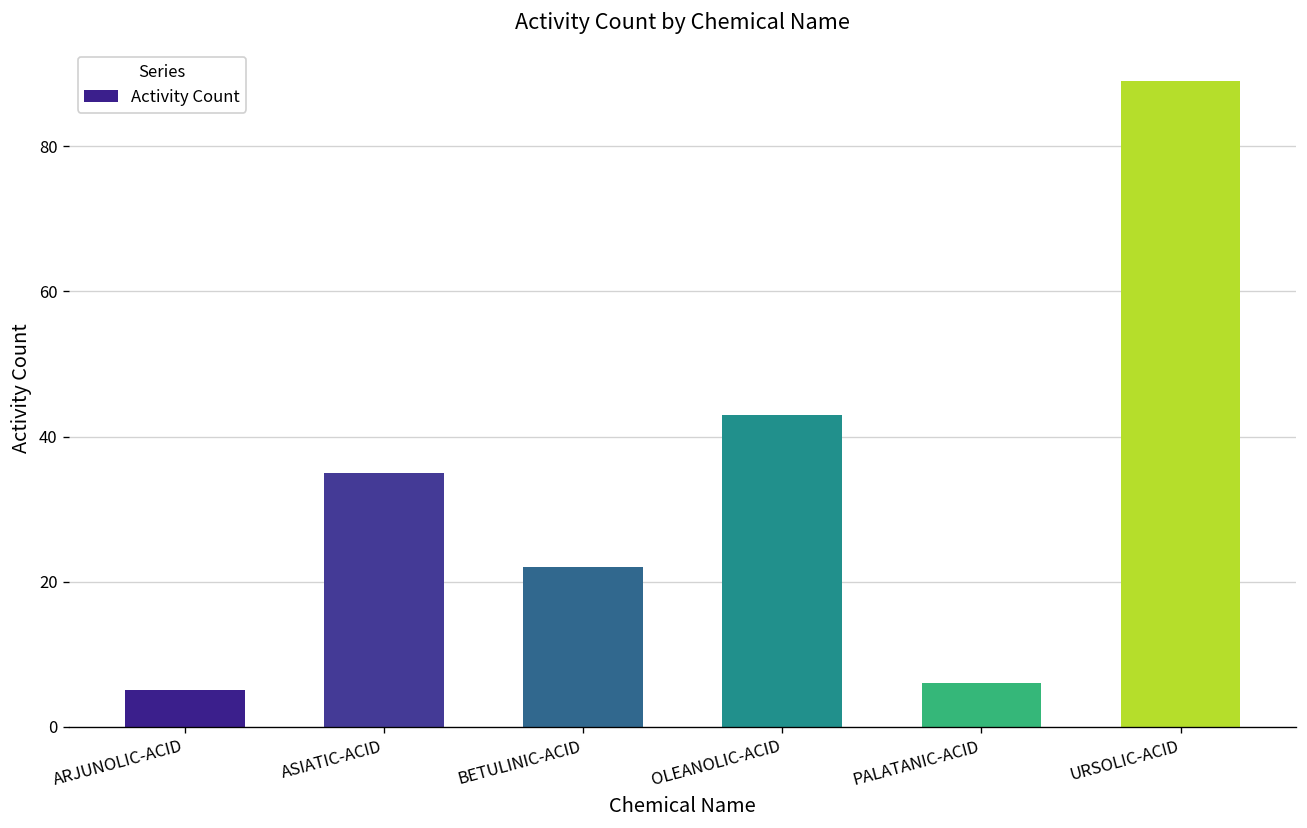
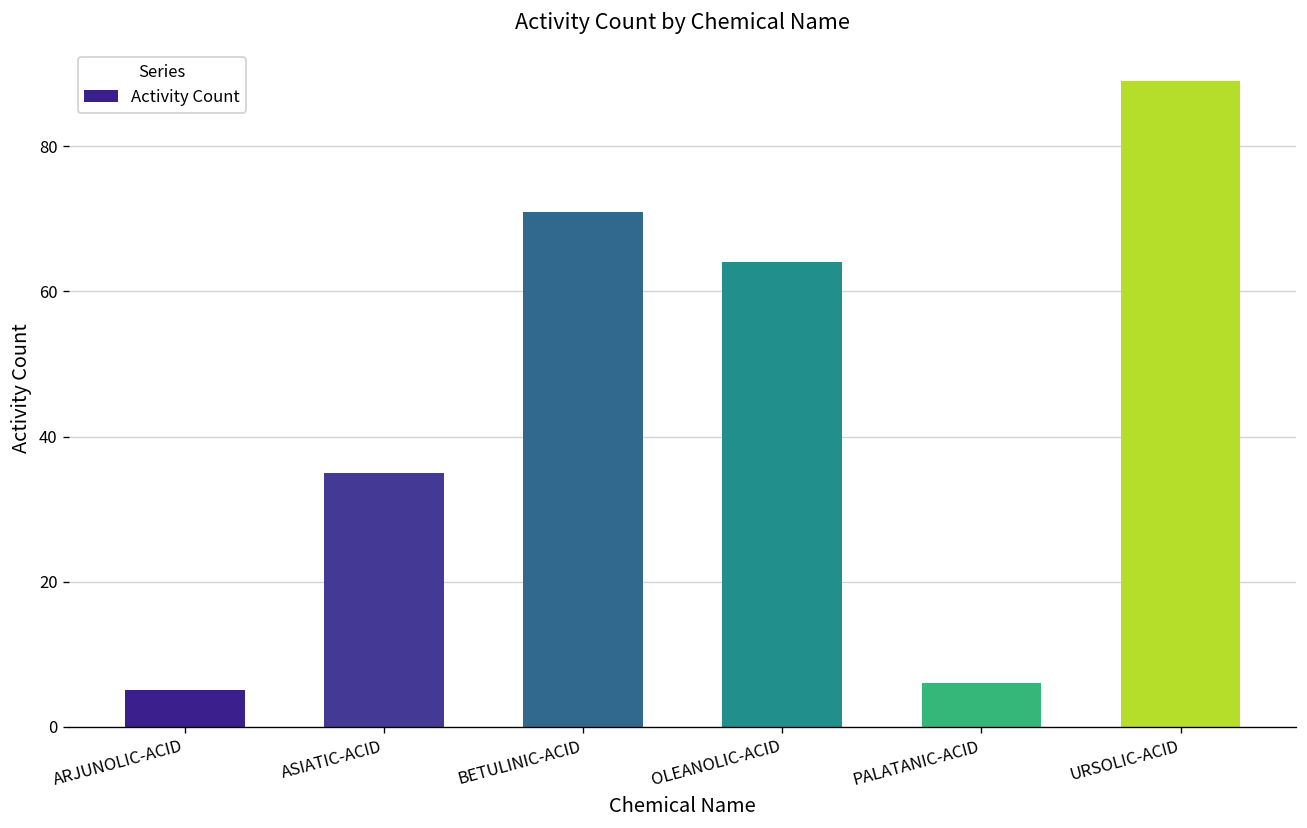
BETULINIC-ACID: 22 -> 71
OLEANOLIC-ACID: 43 -> 64
